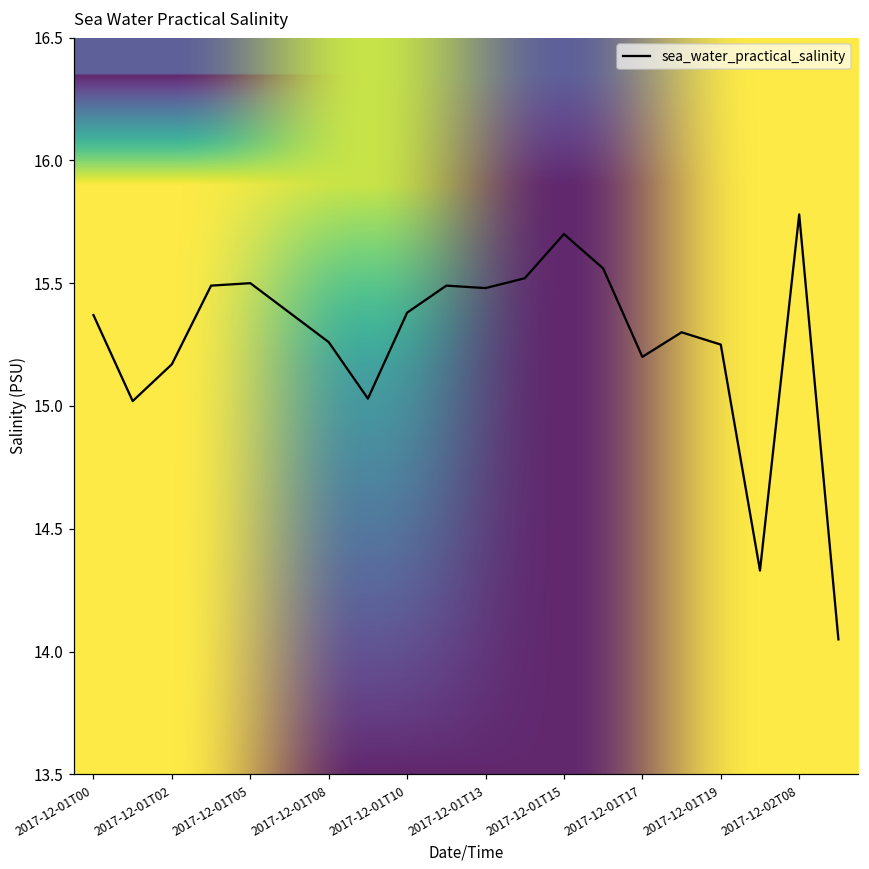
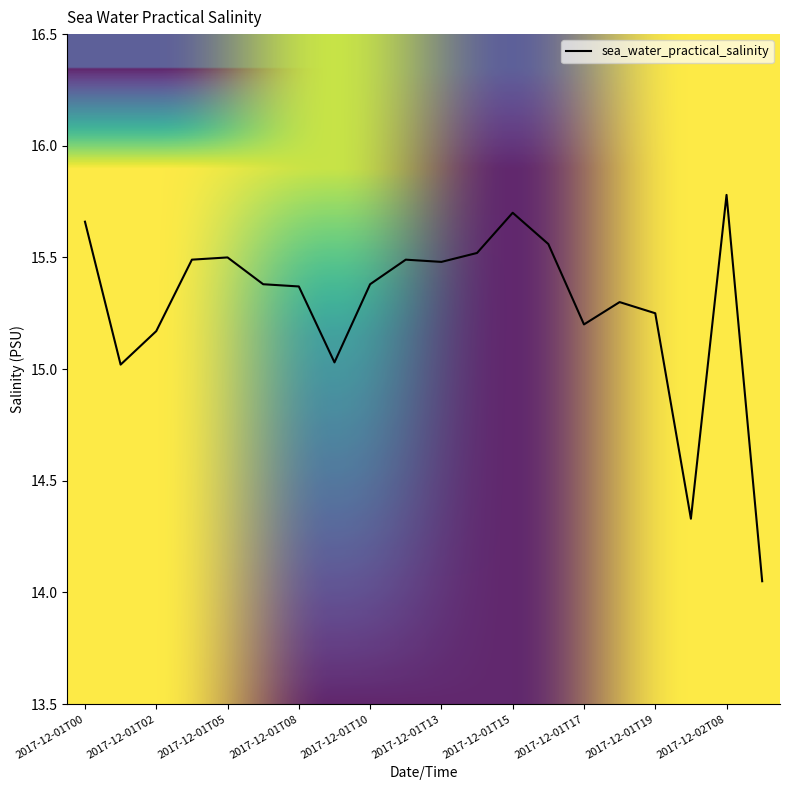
2017-12-01T00: 15.37 -> 15.66
2017-12-01T08: 15.26 -> 15.37
